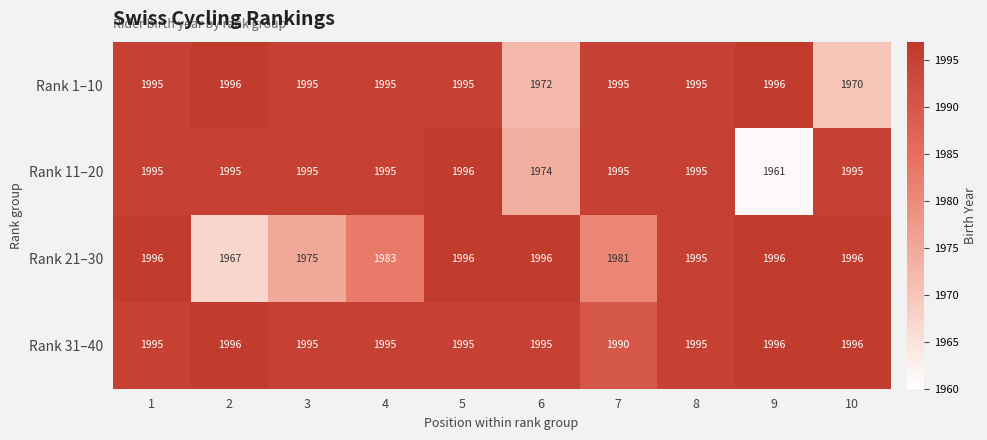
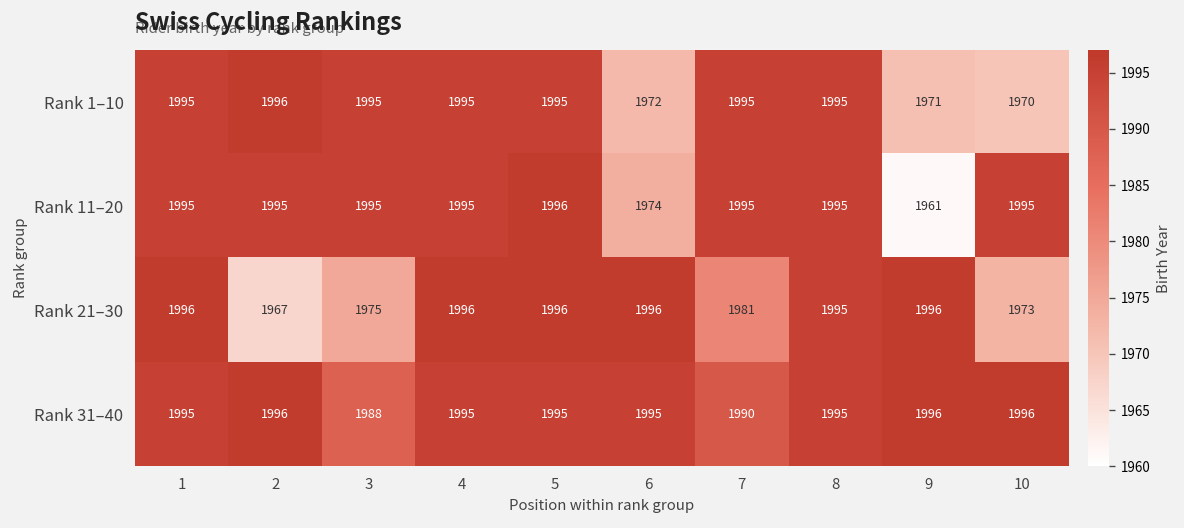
Rank 1–10, 9: 1996 -> 1971
Rank 21–30, 4: 1983 -> 1996
Rank 21–30, 10: 1996 -> 1973
Rank 31–40, 3: 1995 -> 1988
